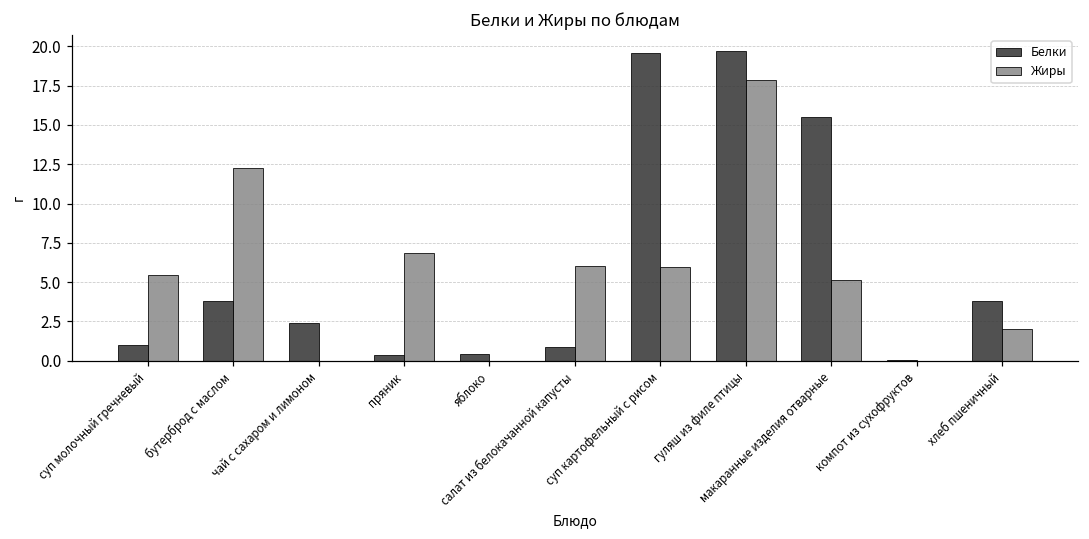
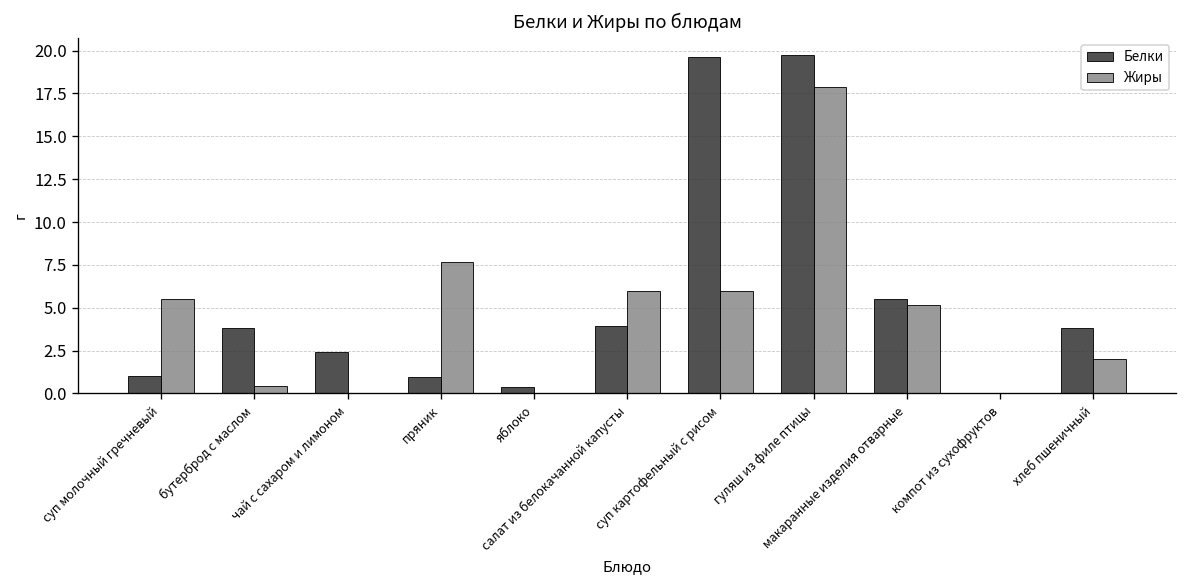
Жиры, бутерброд с маслом: 12.3 -> 0.5
Белки, пряник: 0.4 -> 1.0
Жиры, пряник: 6.9 -> 7.7
Белки, салат из белокачанной капусты: 0.9 -> 3.9
Белки, макаранные изделия отварные: 15.5 -> 5.5
